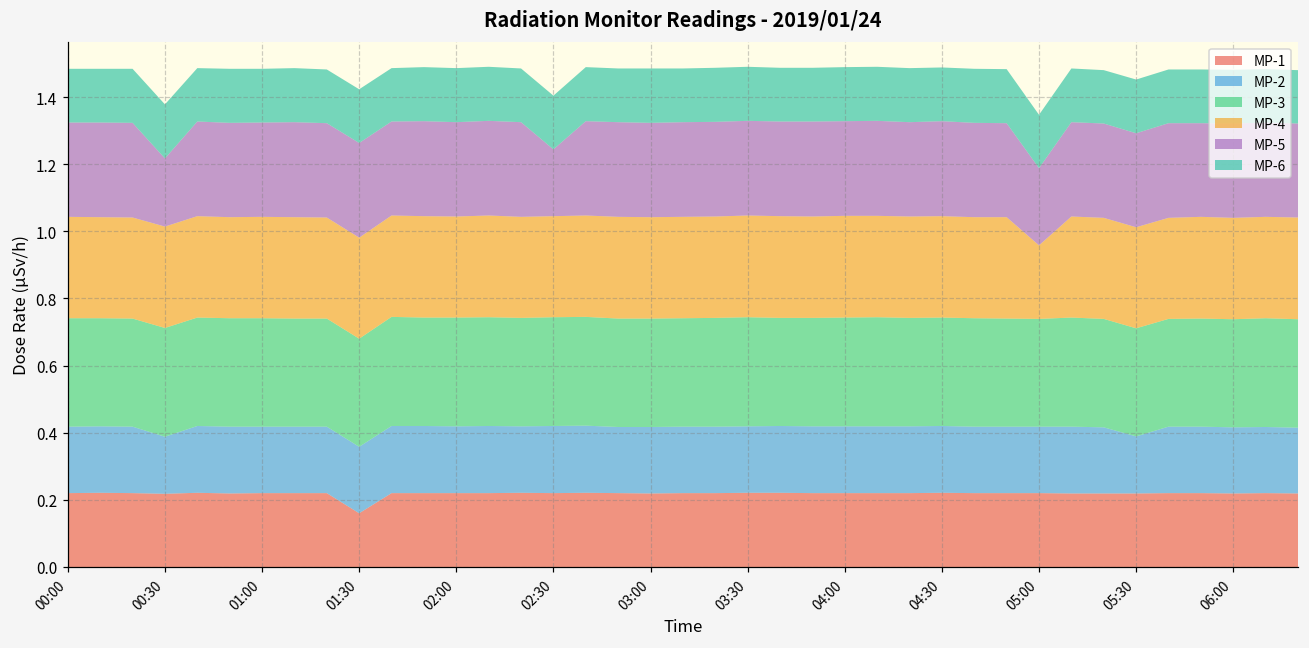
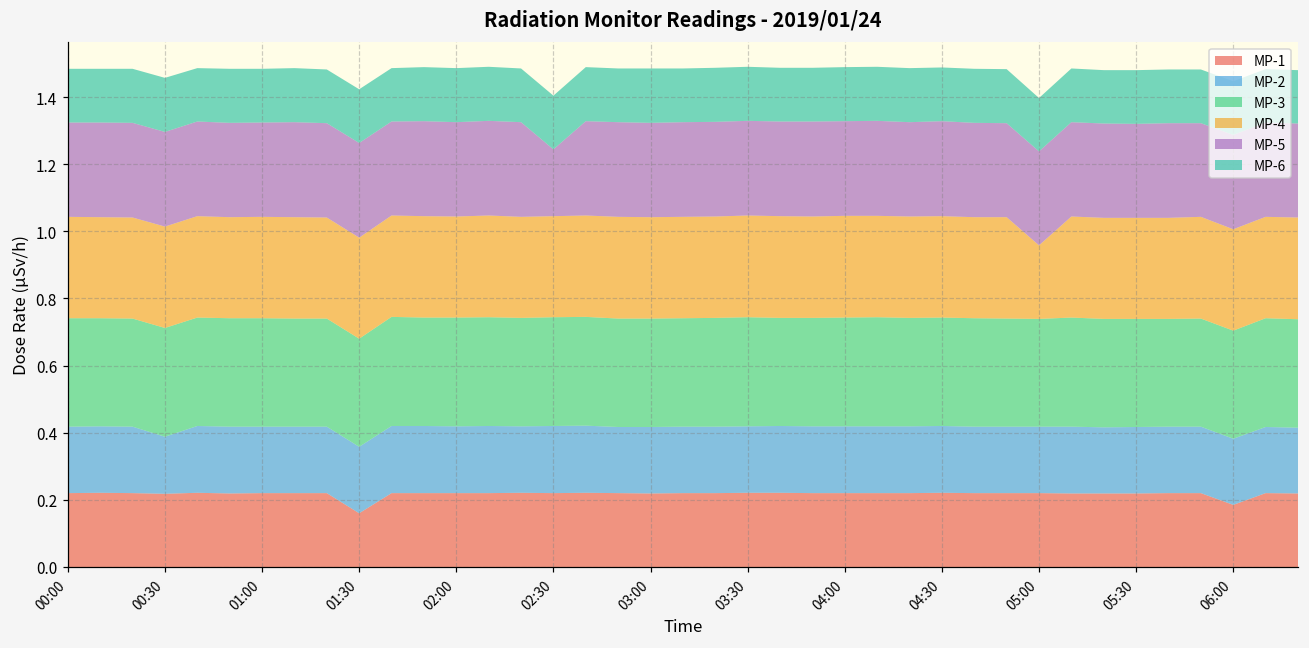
MP-5, 00:30: 0.20 -> 0.28
MP-5, 05:00: 0.23 -> 0.28
MP-2, 05:30: 0.17 -> 0.20
MP-1, 06:00: 0.22 -> 0.19
